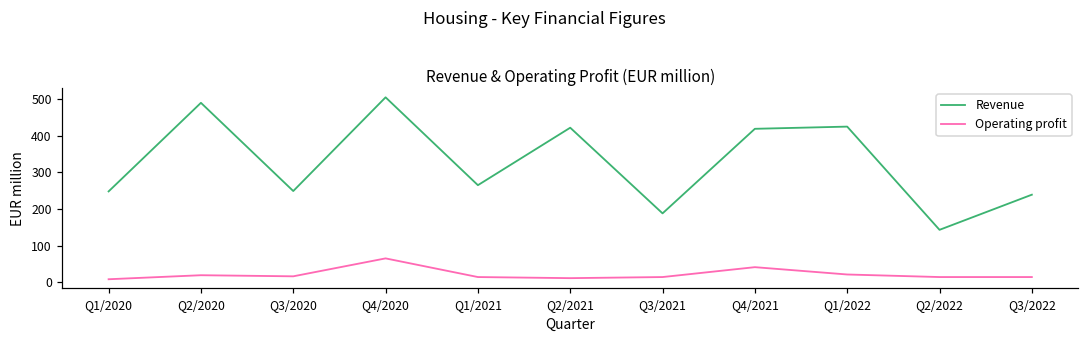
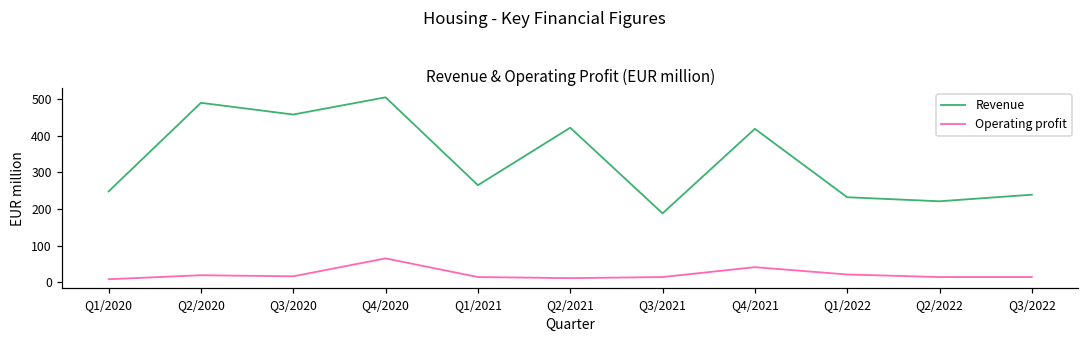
Revenue, Q3/2020: 250 -> 460
Revenue, Q1/2022: 430 -> 230
Revenue, Q2/2022: 140 -> 220
